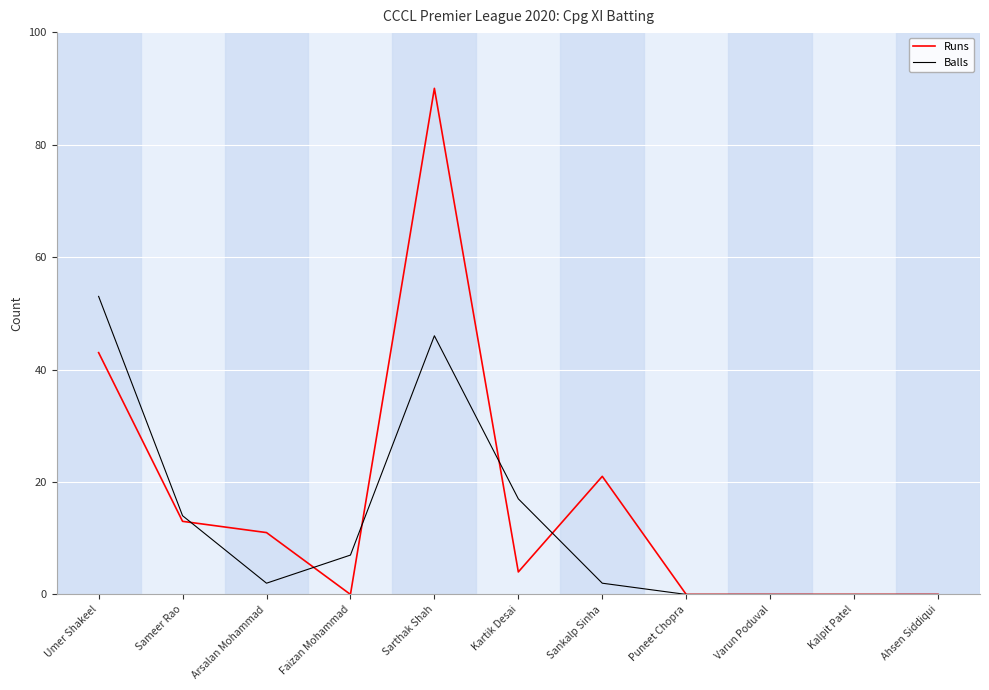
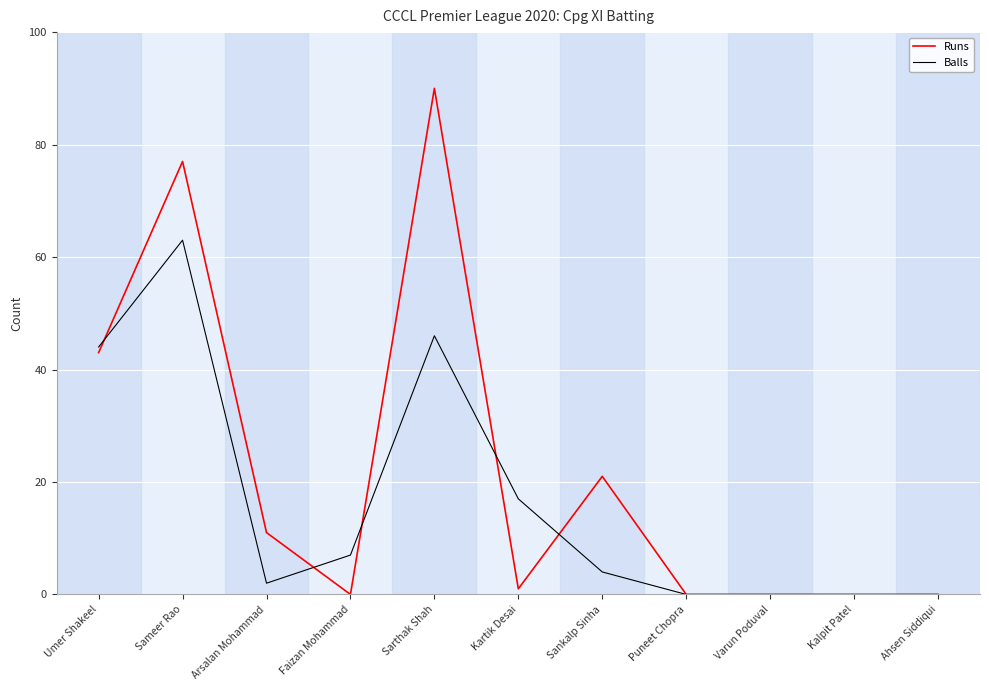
Balls, Umer Shakeel: 53 -> 44
Runs, Sameer Rao: 13 -> 77
Balls, Sameer Rao: 14 -> 63
Runs, Kartik Desai: 4 -> 1
Balls, Sankalp Sinha: 2 -> 4
